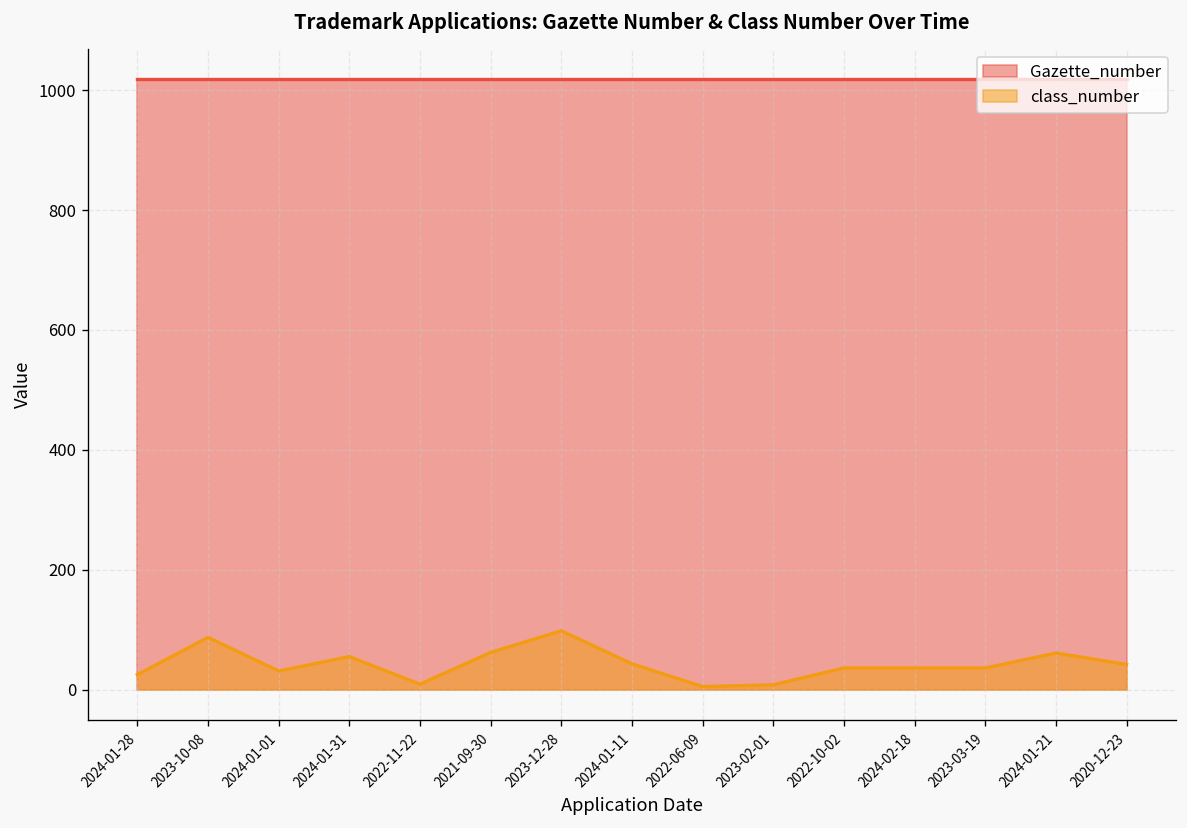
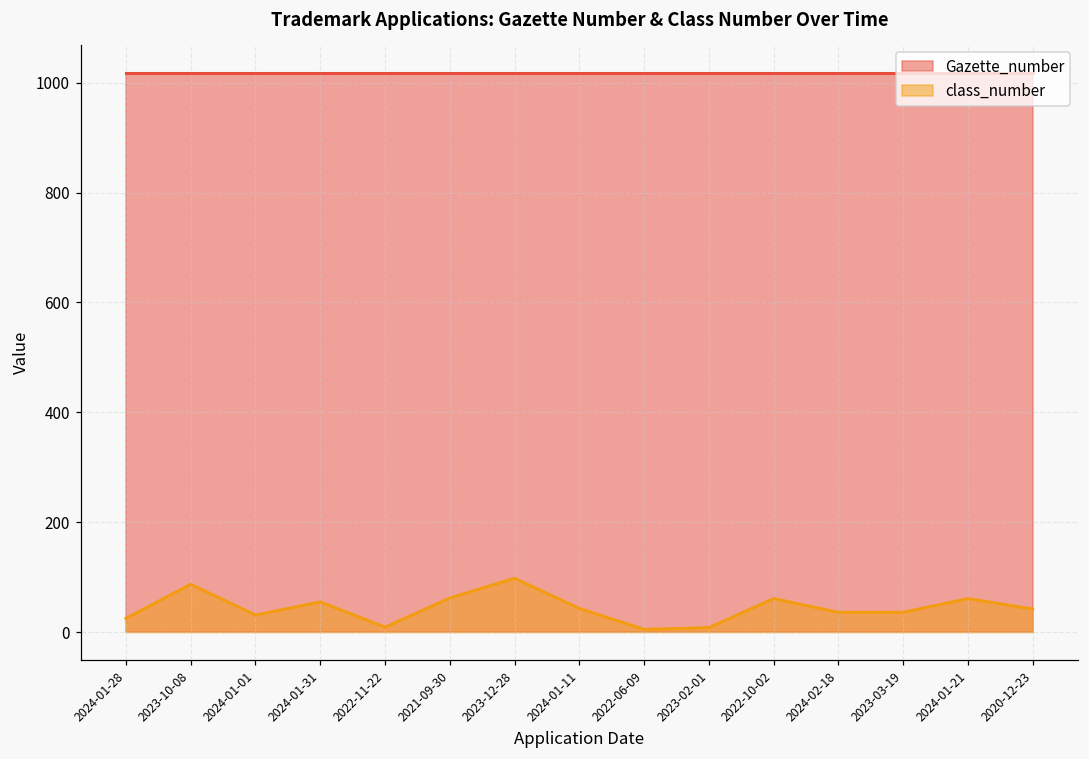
class_number, 2022-10-02: 40 -> 60
